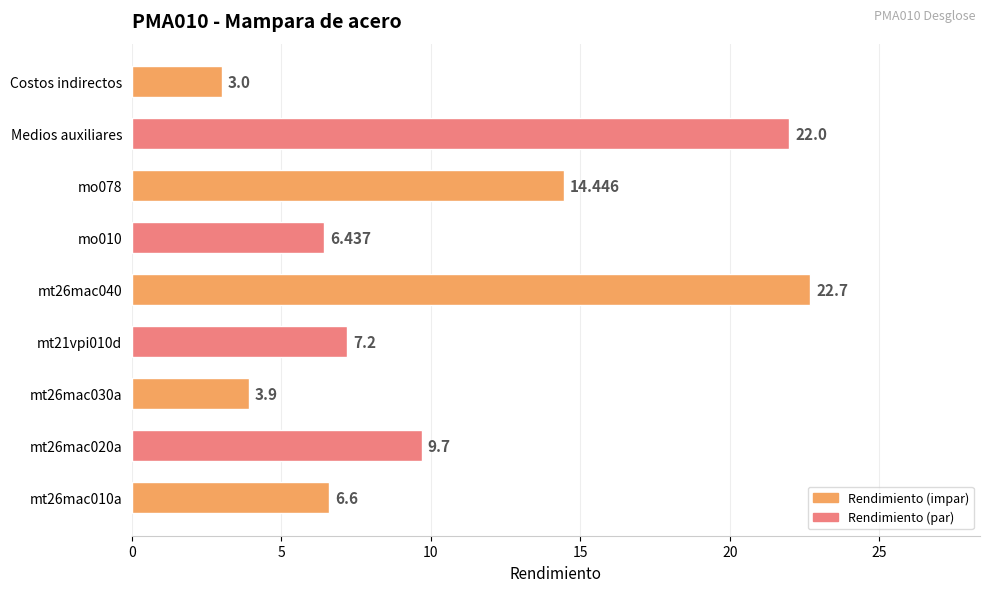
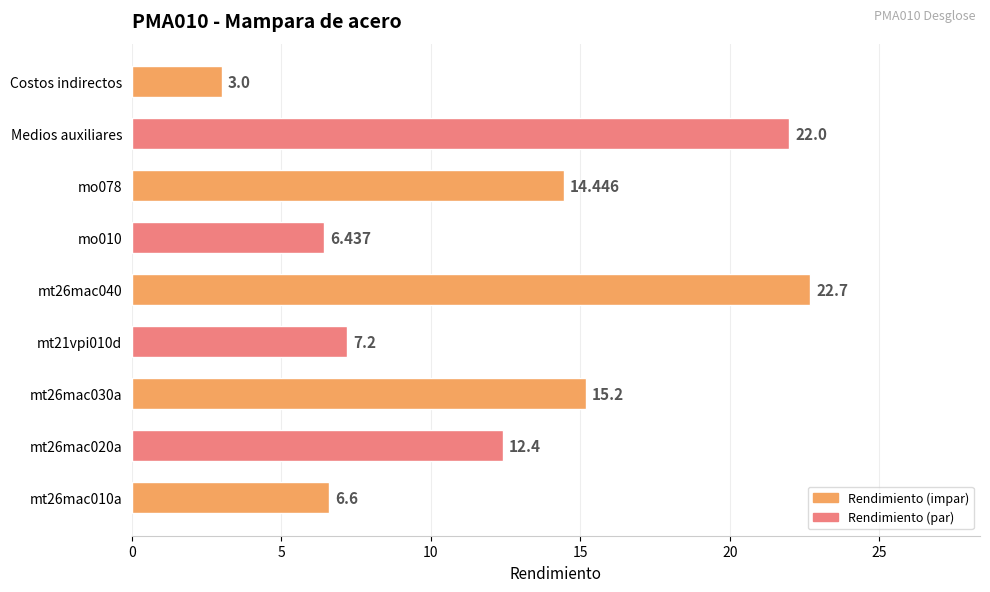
mt26mac030a: 3.9 -> 15.2
mt26mac020a: 9.7 -> 12.4
